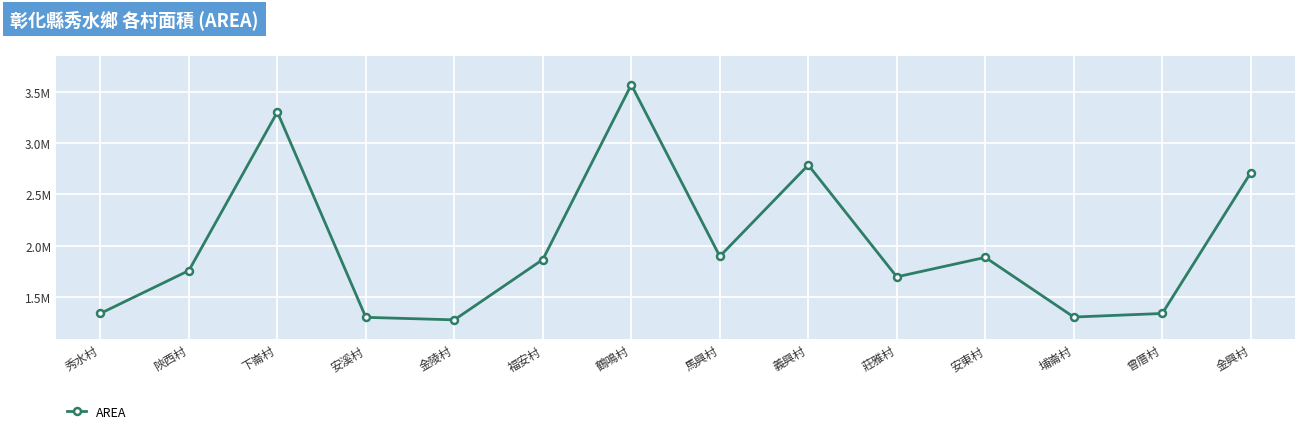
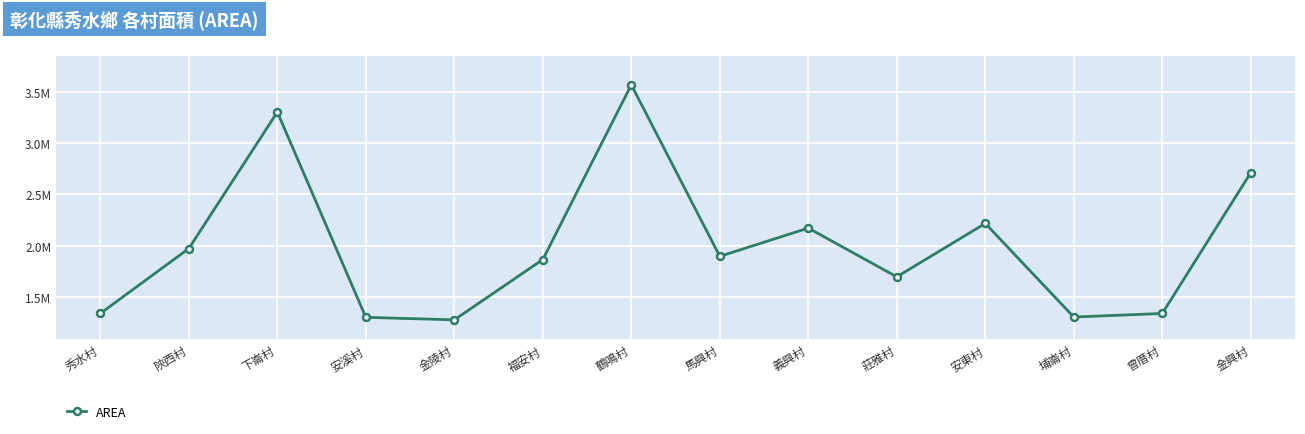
陝西村: 1760000 -> 1970000
義興村: 2790000 -> 2170000
安東村: 1880000 -> 2220000
